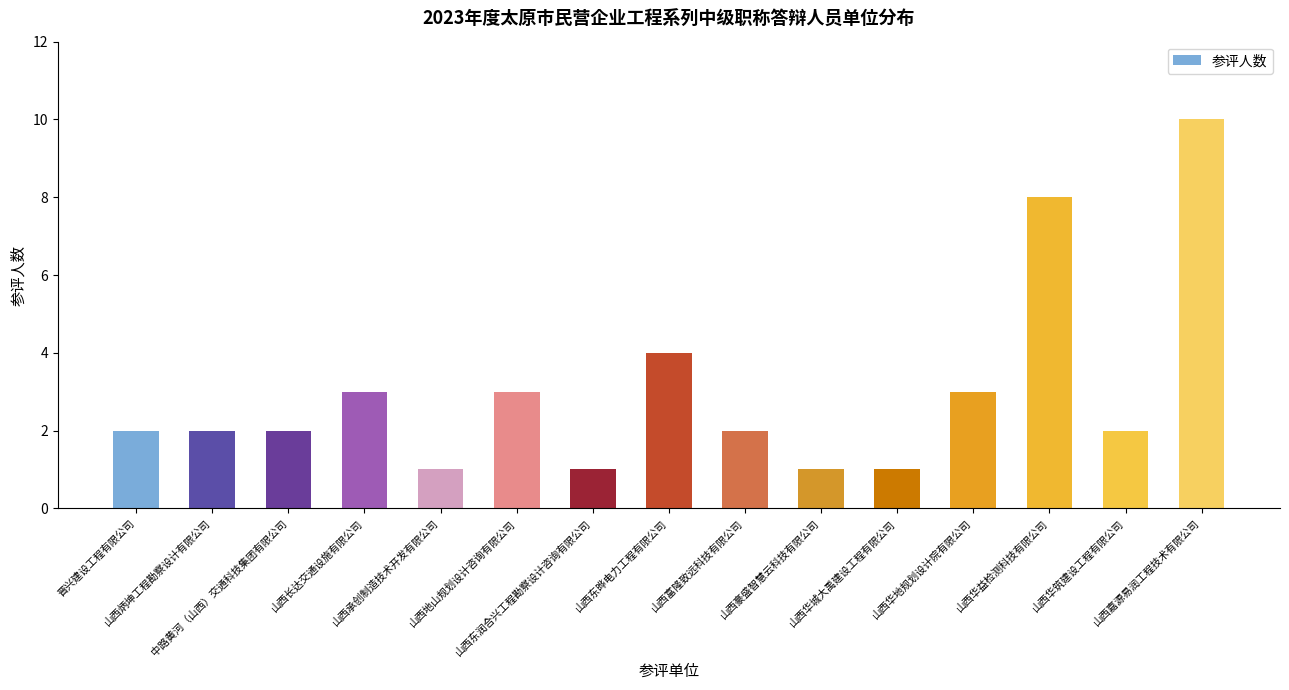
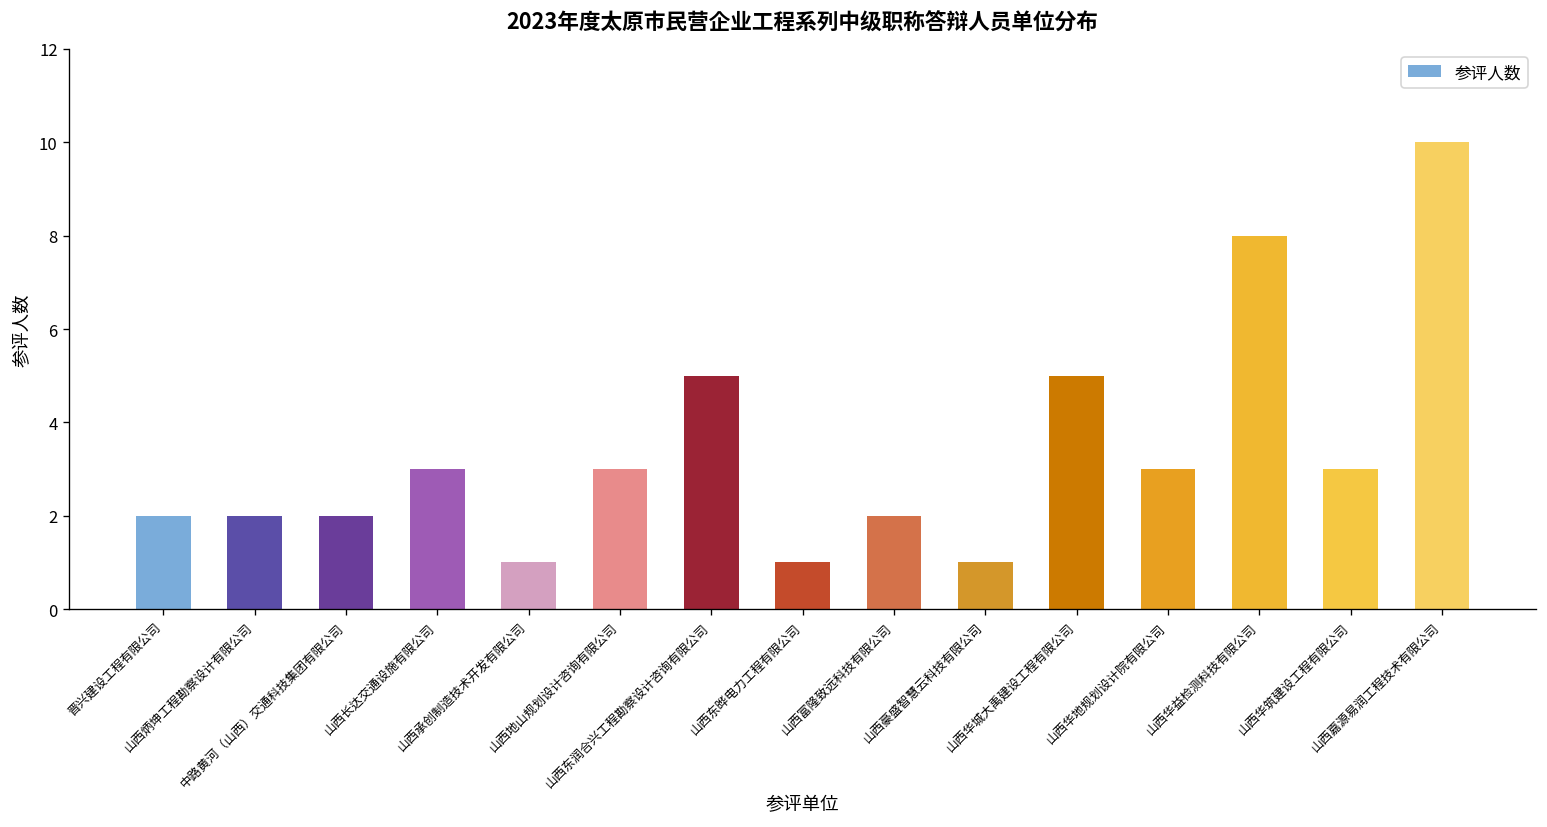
山西东润合兴工程勘察设计咨询有限公司: 1 -> 5
山西东晔电力工程有限公司: 4 -> 1
山西华城大禹建设工程有限公司: 1 -> 5
山西华筑建设工程有限公司: 2 -> 3
